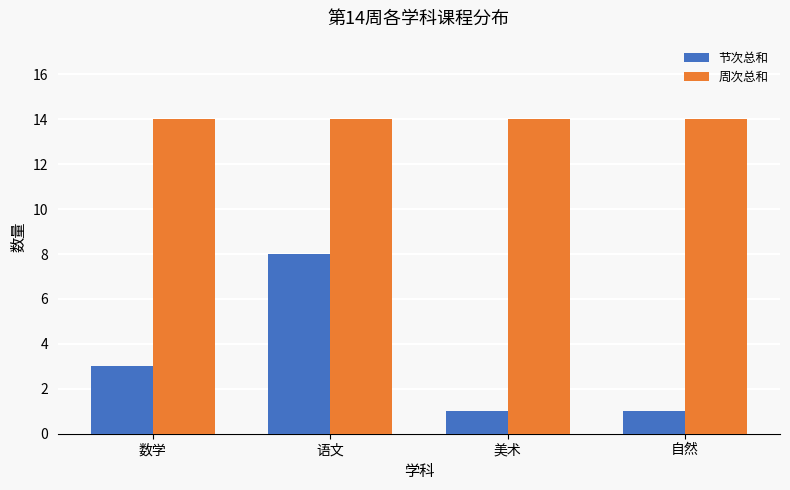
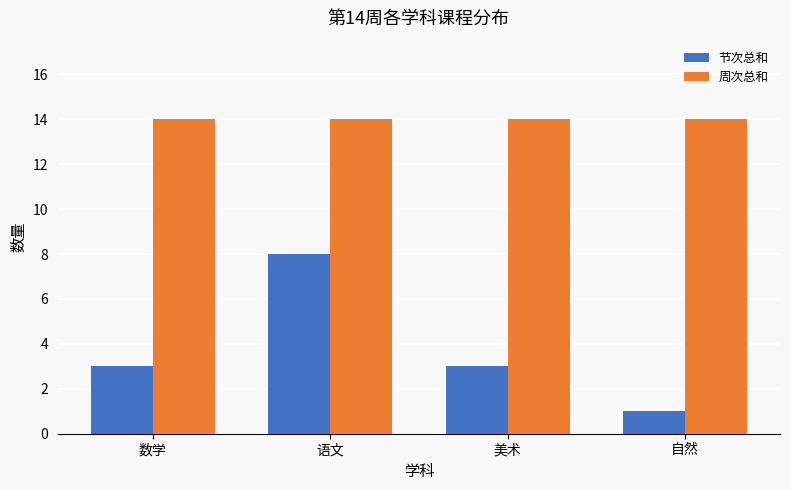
节次总和, 美术: 1 -> 3
